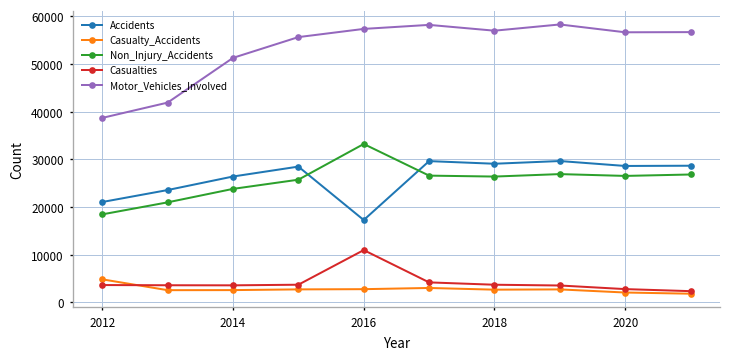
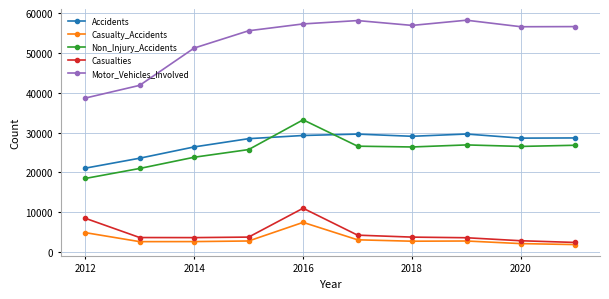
Casualties, 2012: 4000 -> 8000
Accidents, 2016: 17000 -> 29000
Casualty_Accidents, 2016: 3000 -> 7000
